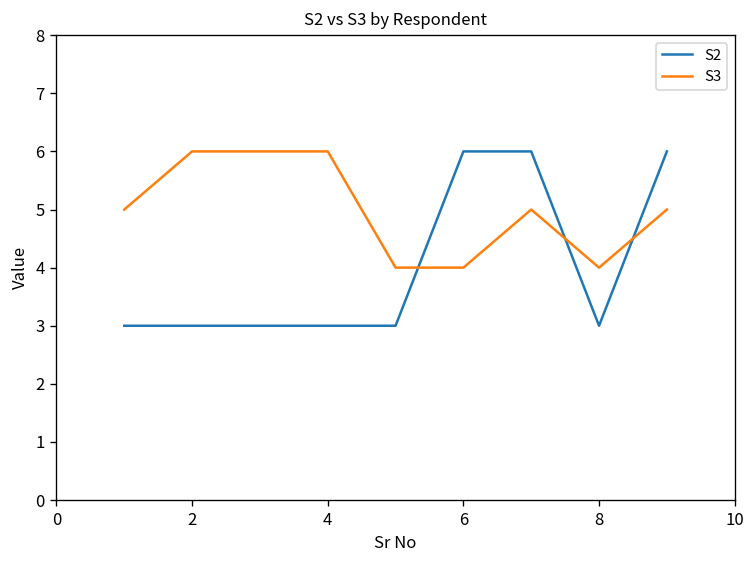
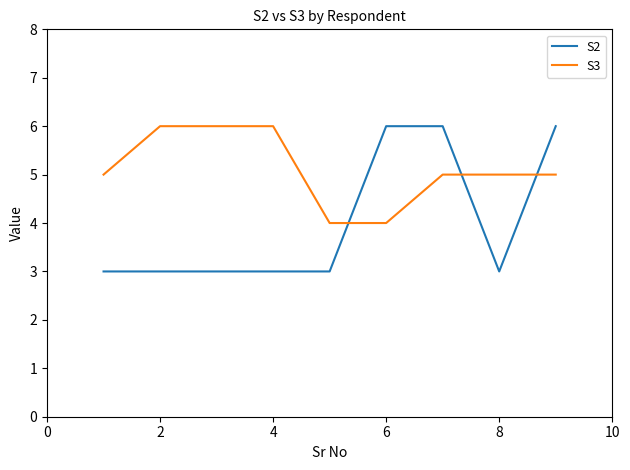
S3, 8: 4 -> 5
